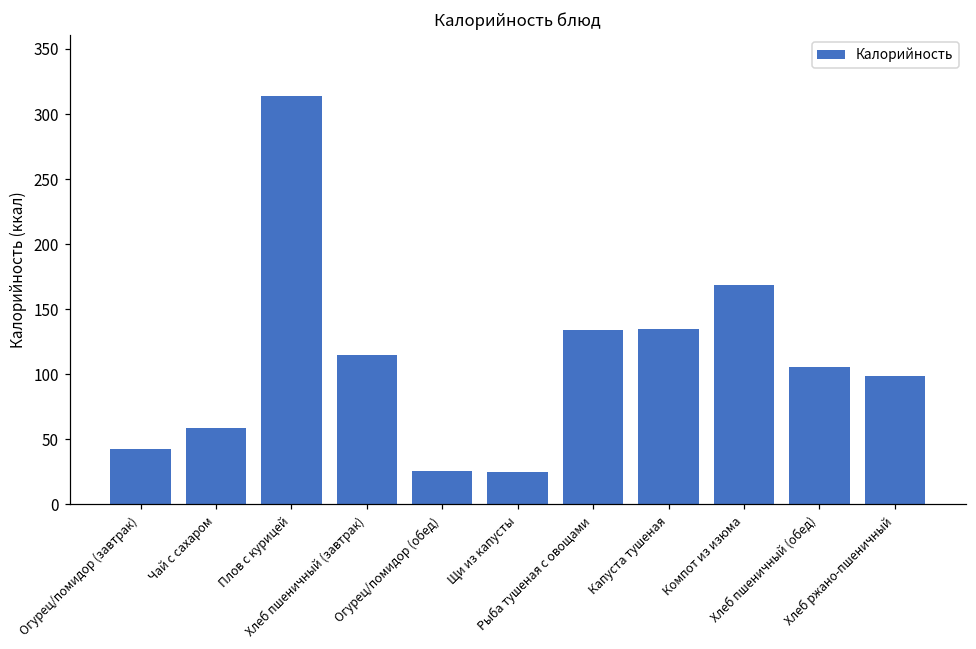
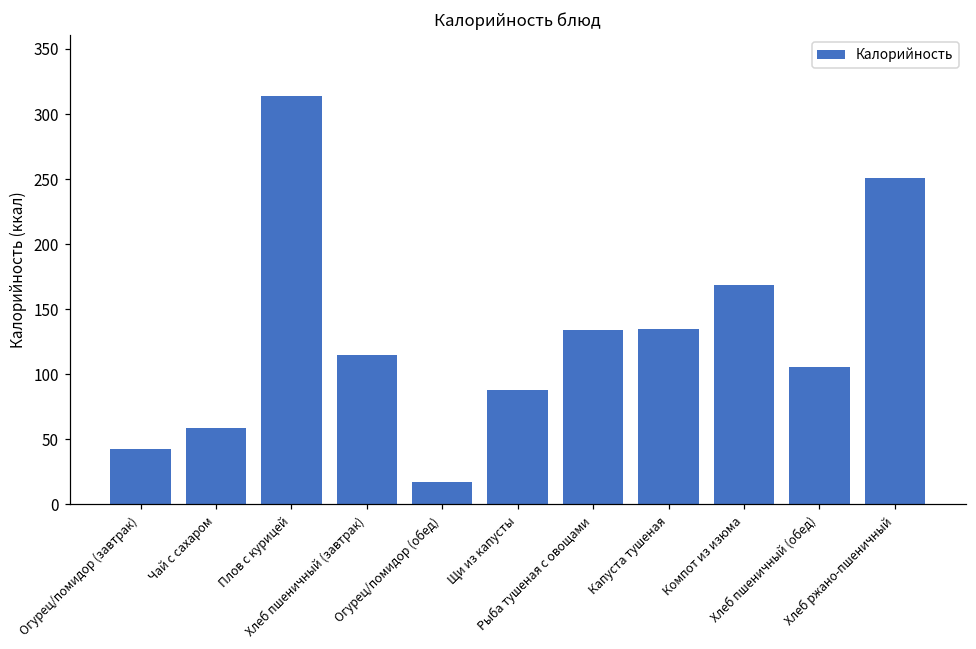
Огурец/помидор (обед): 26 -> 17
Щи из капусты: 25 -> 88
Хлеб ржано-пшеничный: 99 -> 251
